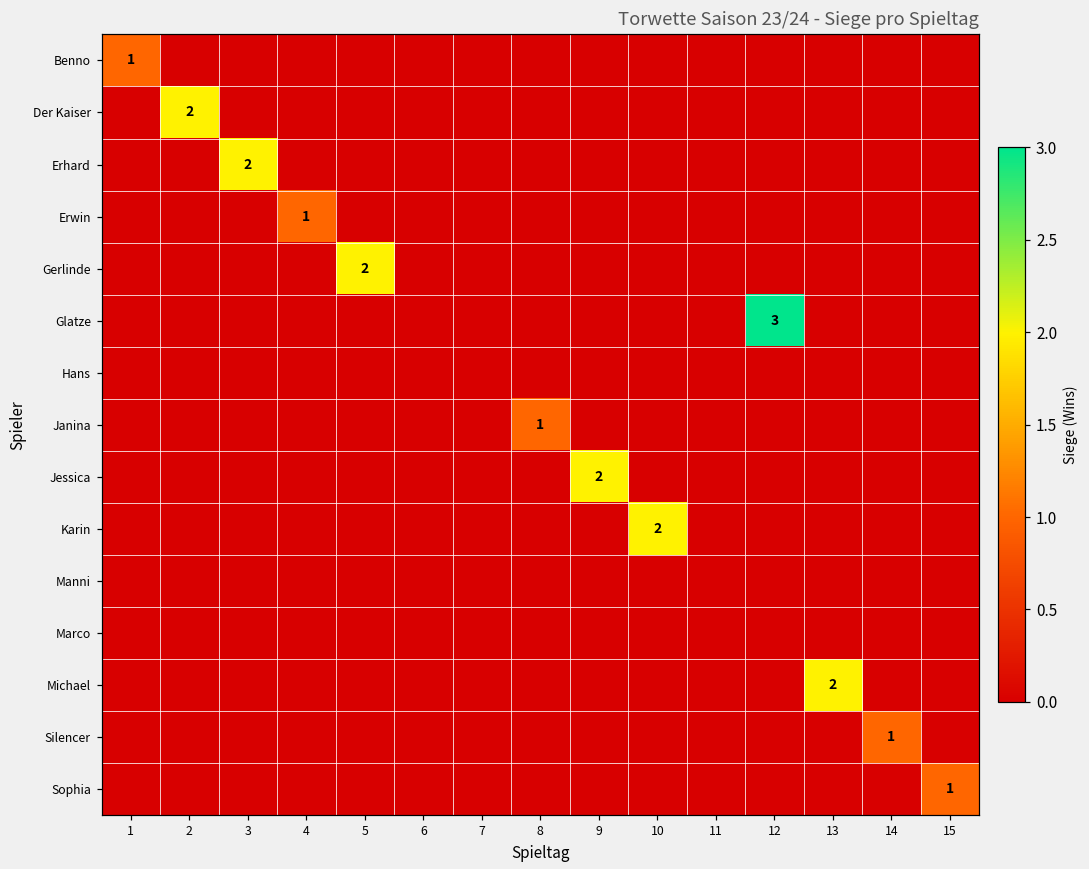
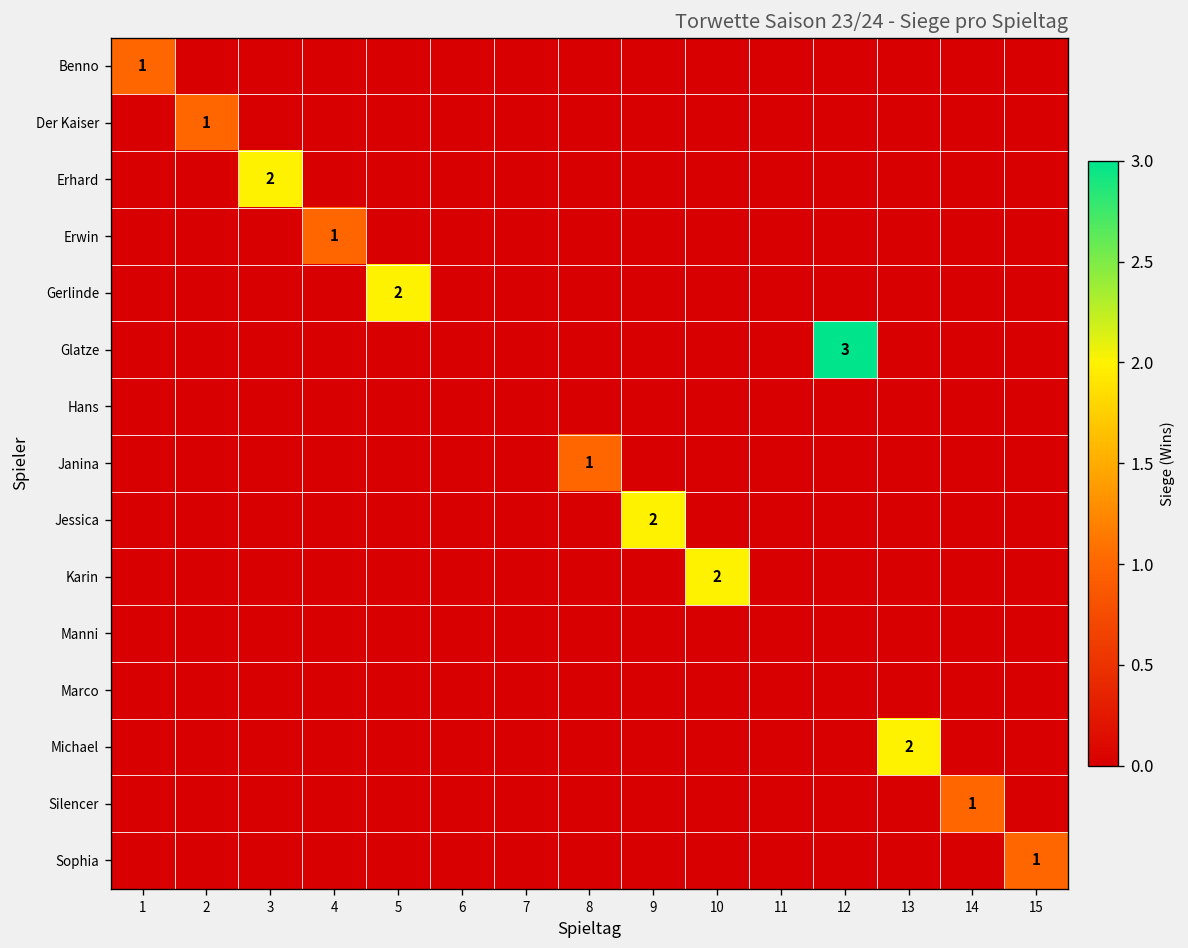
Der Kaiser, 2: 2 -> 1
